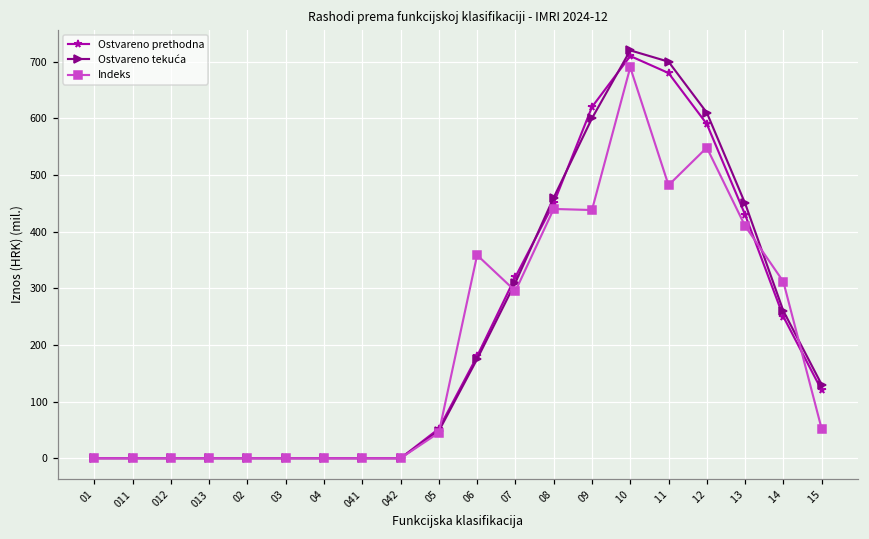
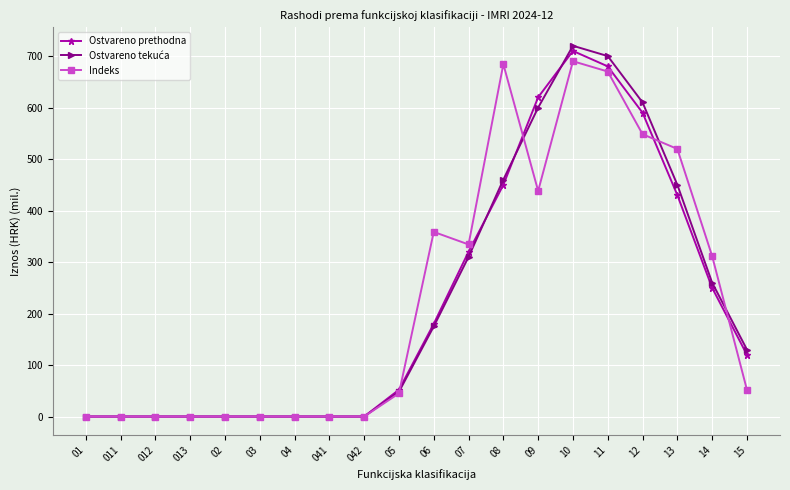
Indeks, 07: 300 -> 330
Indeks, 08: 440 -> 680
Indeks, 11: 480 -> 670
Indeks, 13: 410 -> 520
